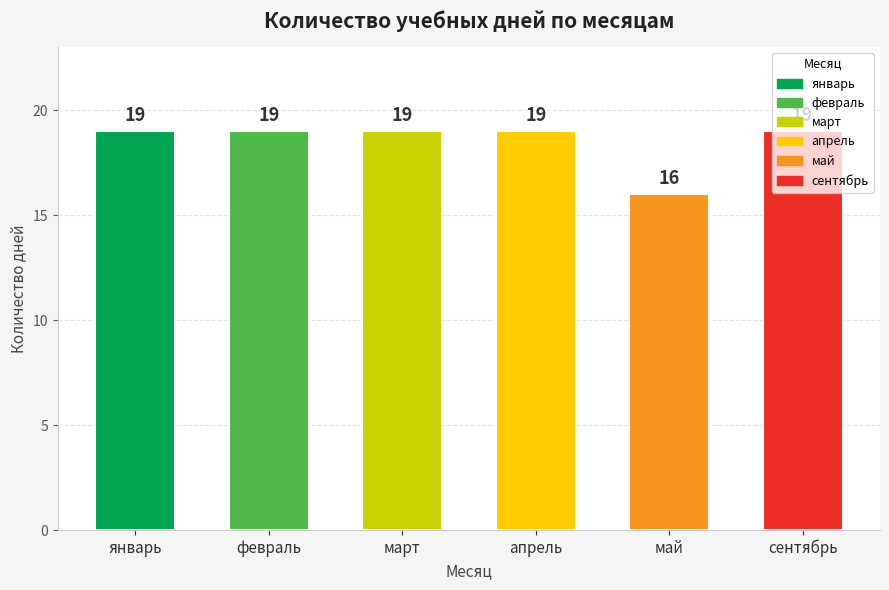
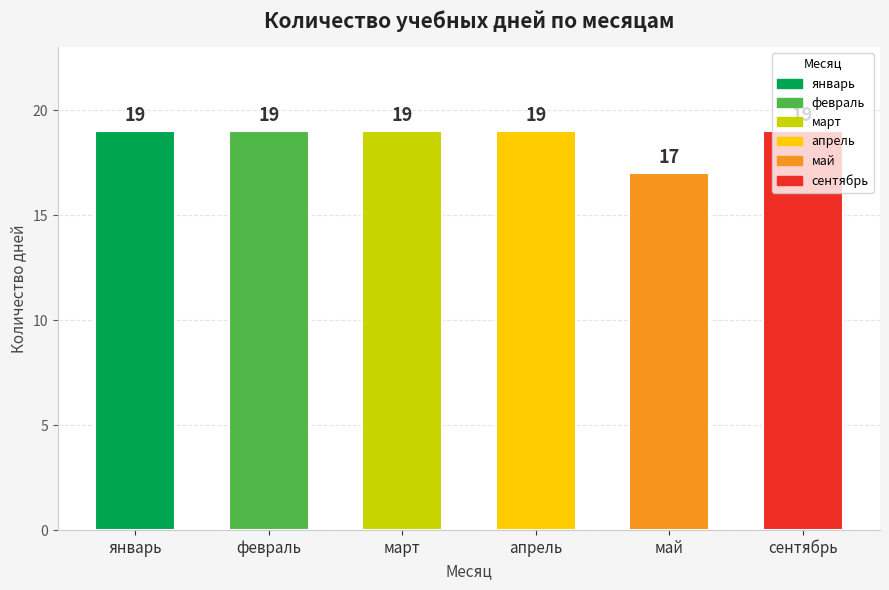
май: 16 -> 17
